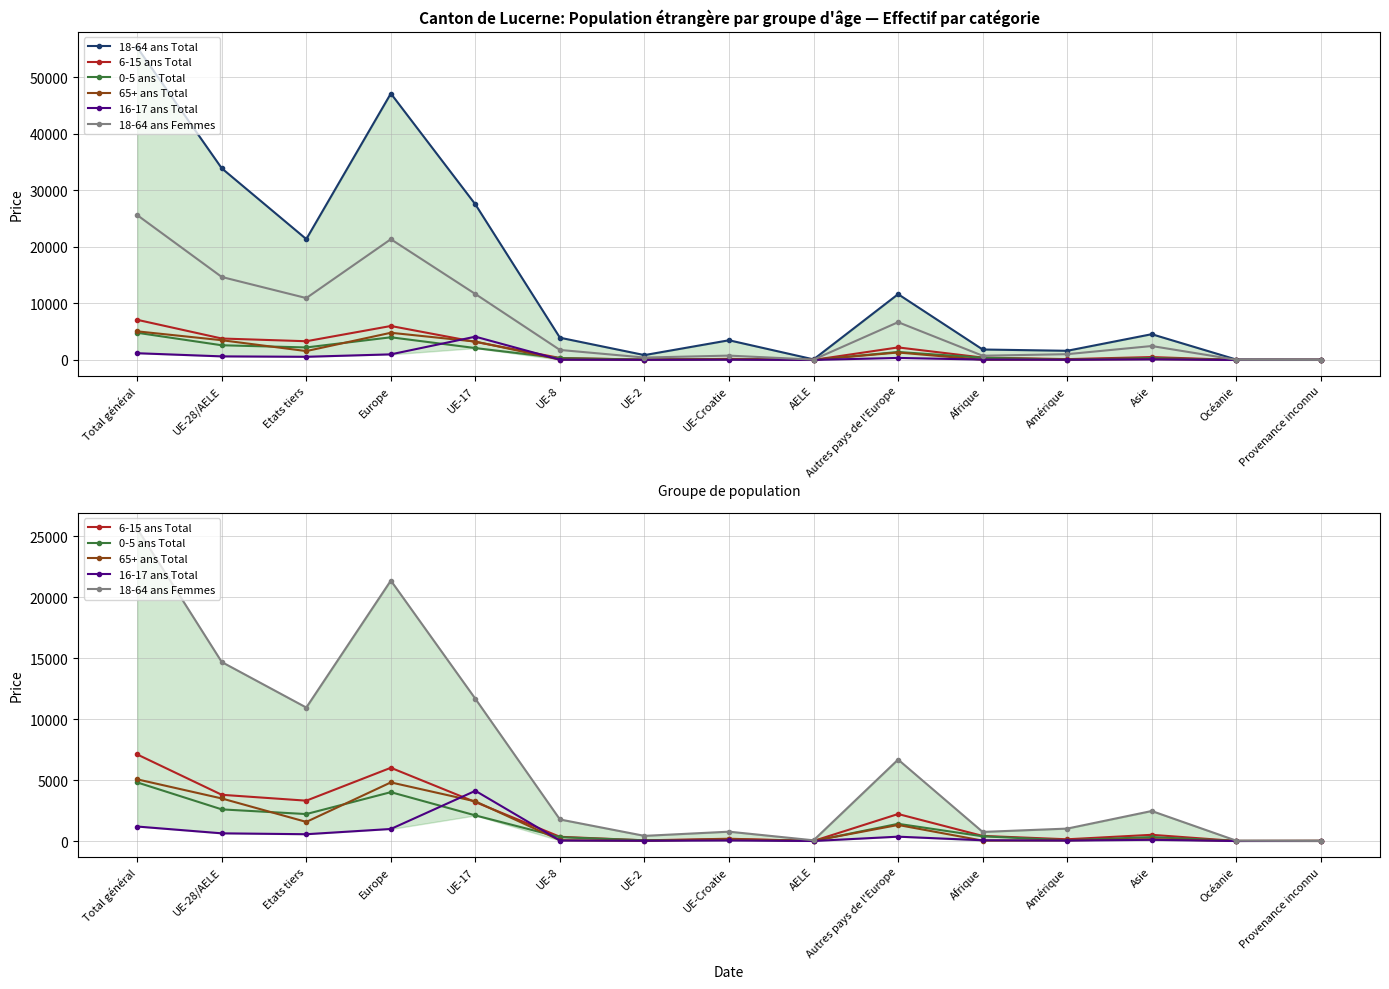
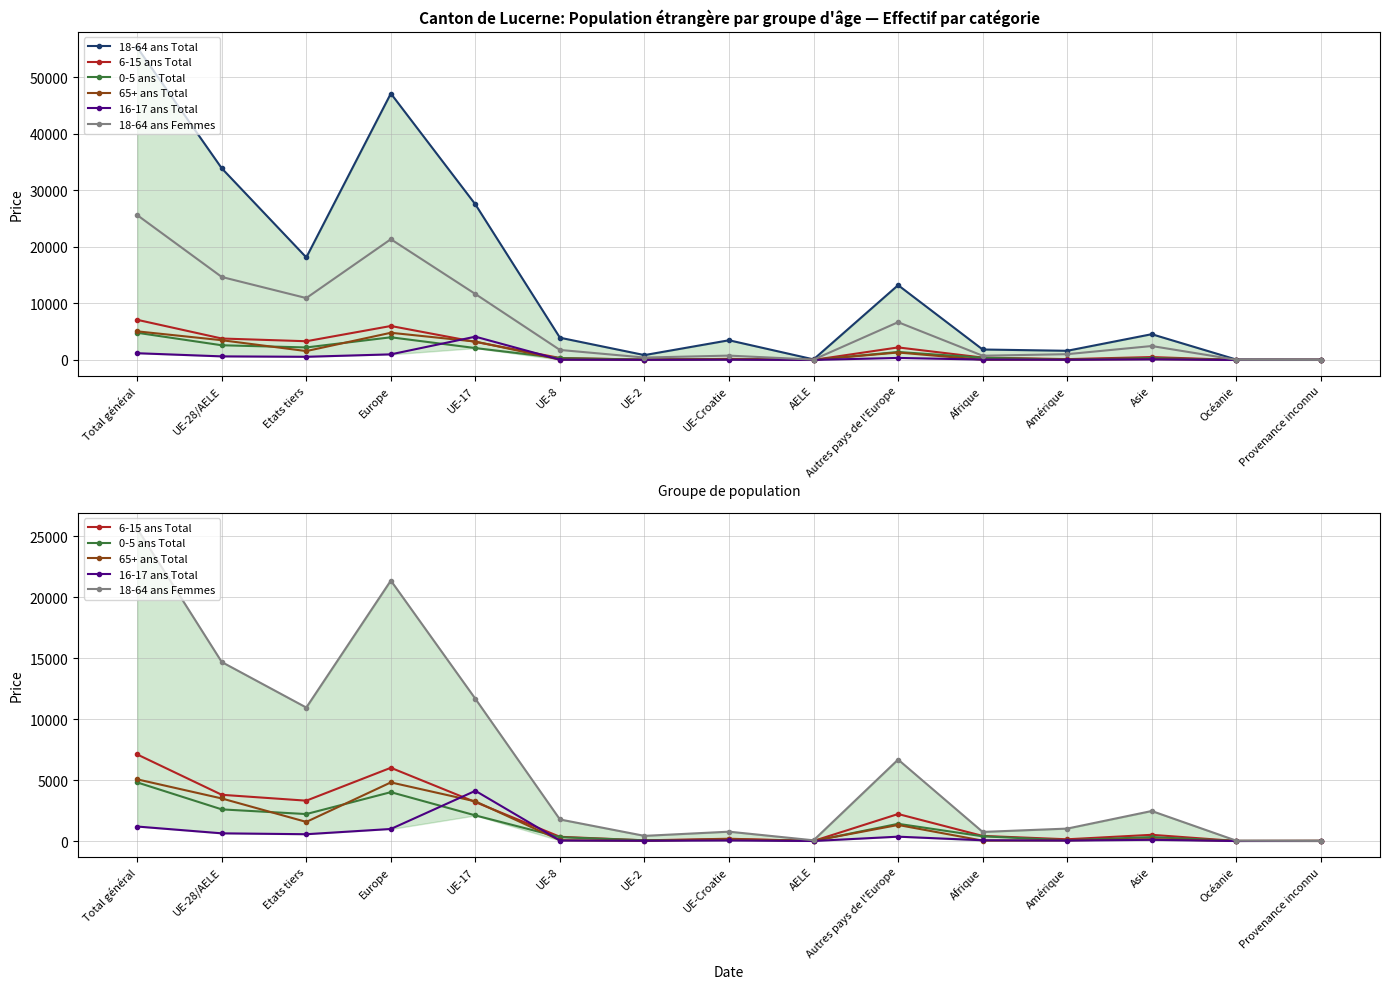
Canton de Lucerne: Population étrangère par groupe d'âge — Effectif par catégorie, 18-64 ans Total, Etats tiers: 21000 -> 18000
Canton de Lucerne: Population étrangère par groupe d'âge — Effectif par catégorie, 18-64 ans Total, Autres pays de l'Europe: 12000 -> 13000
